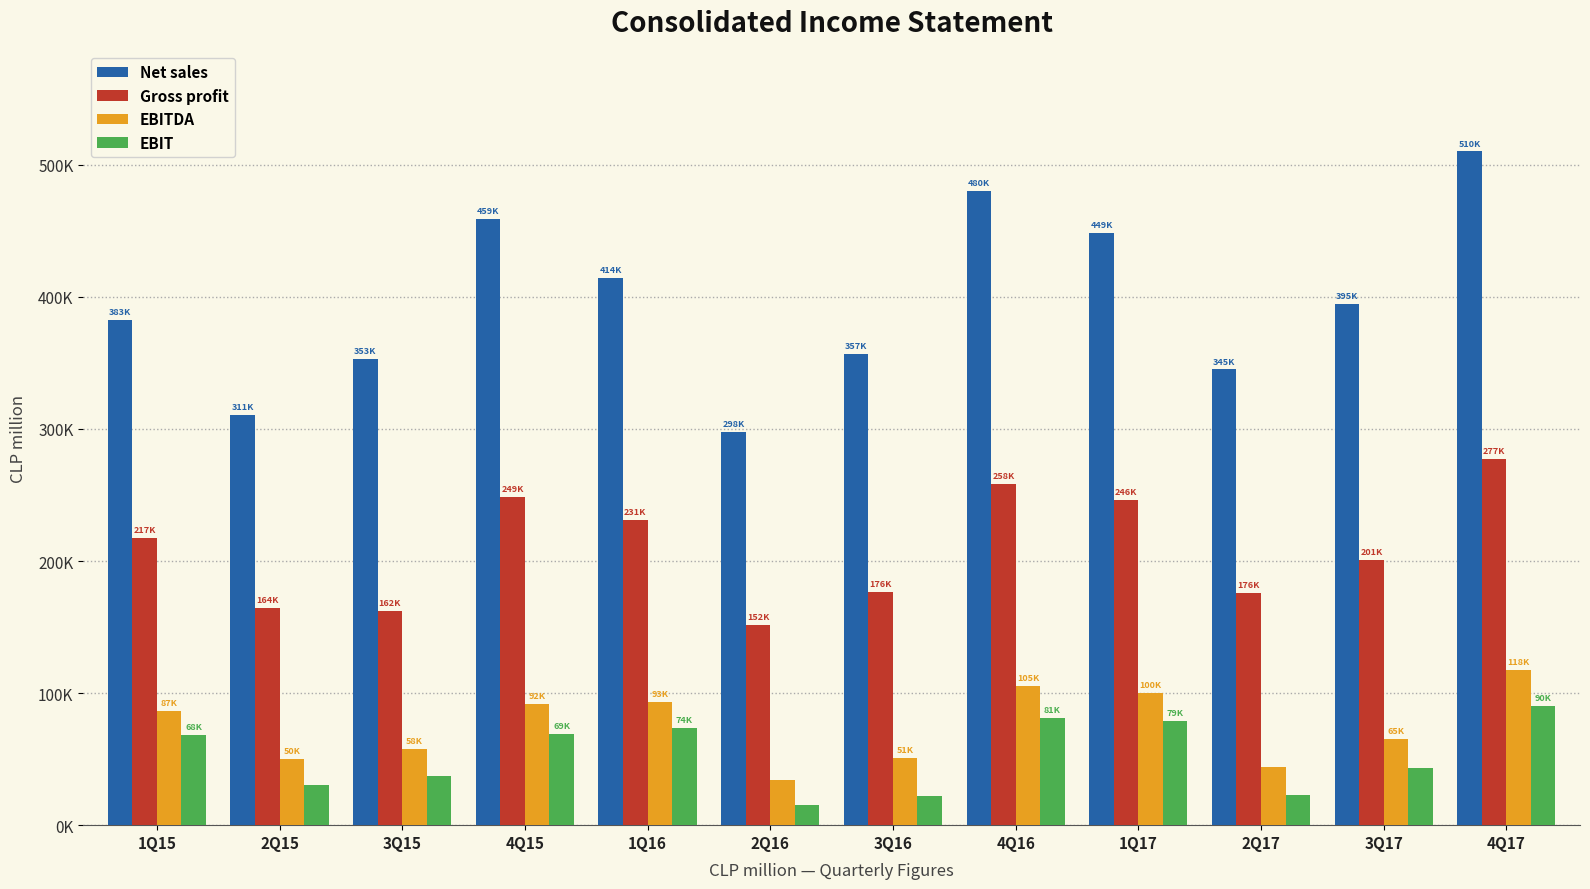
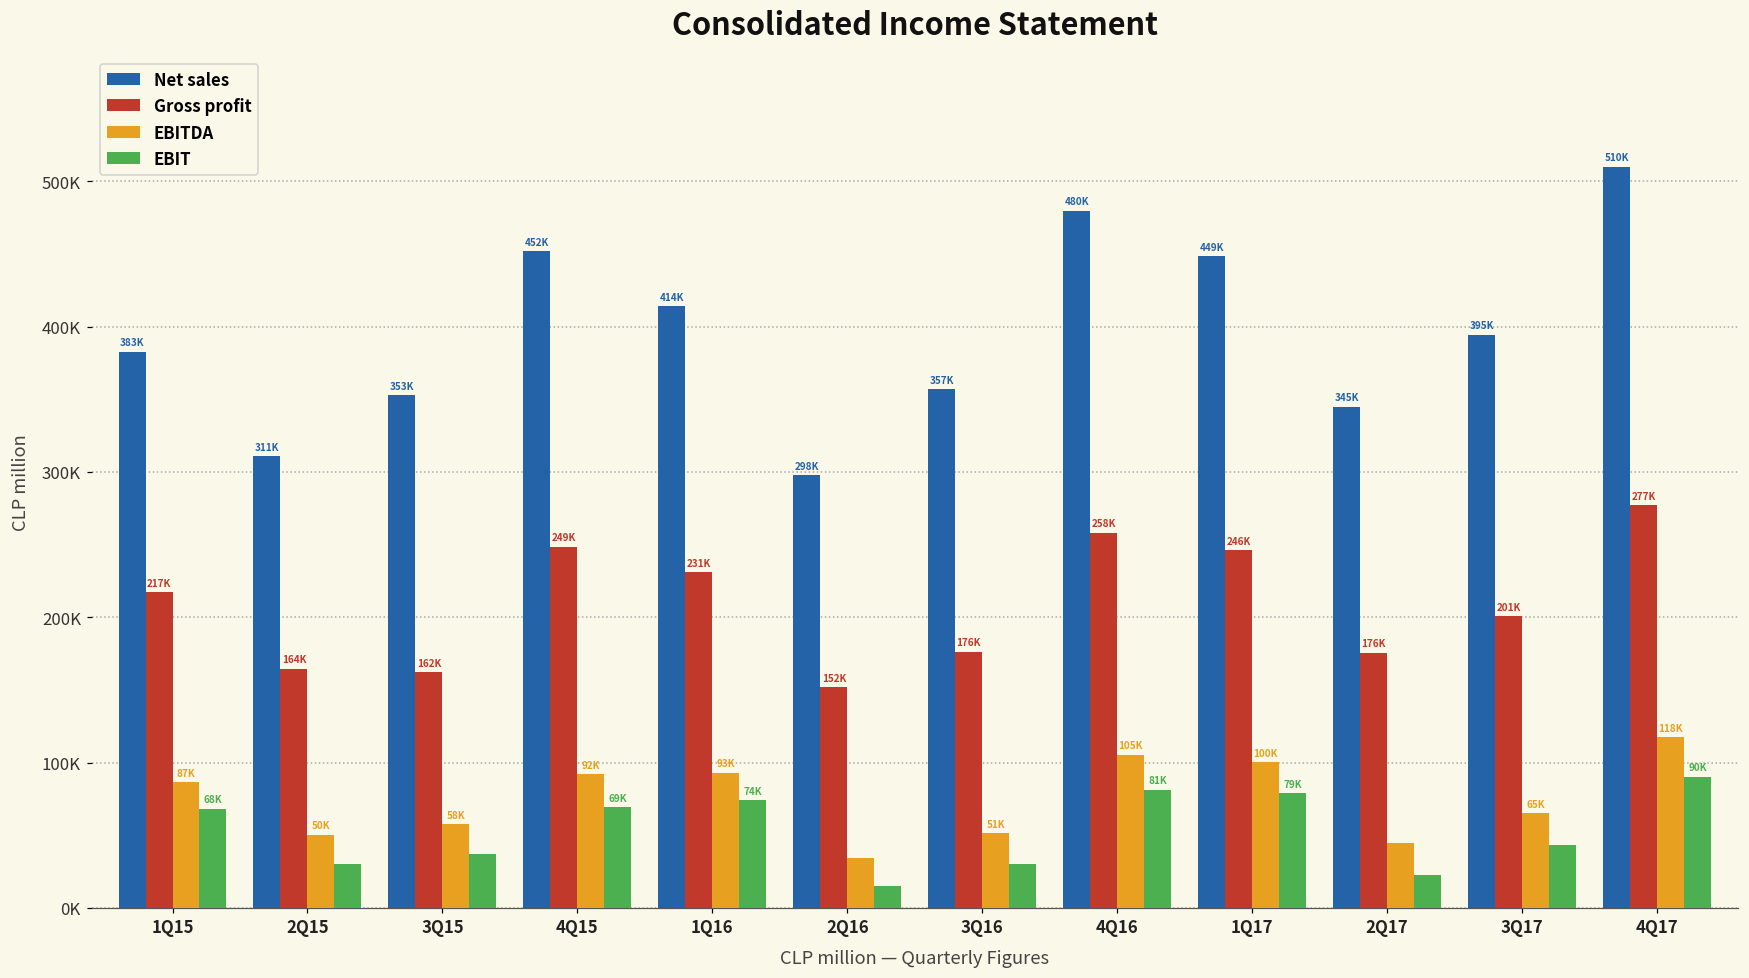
Net sales, 4Q15: 459K -> 452K
EBIT, 3Q16: 22000 -> 30000
